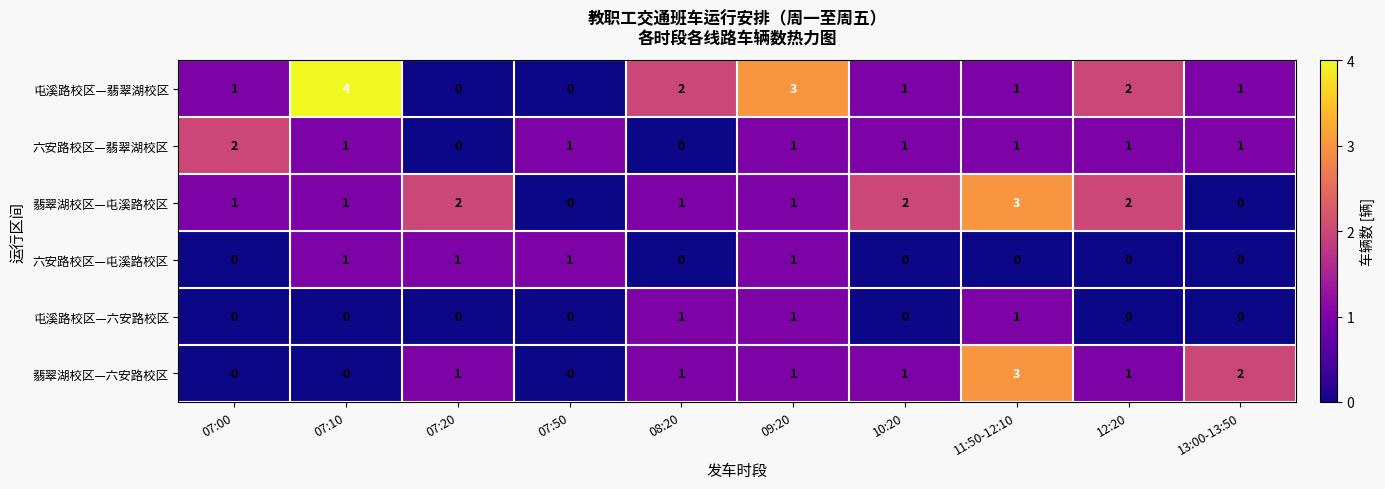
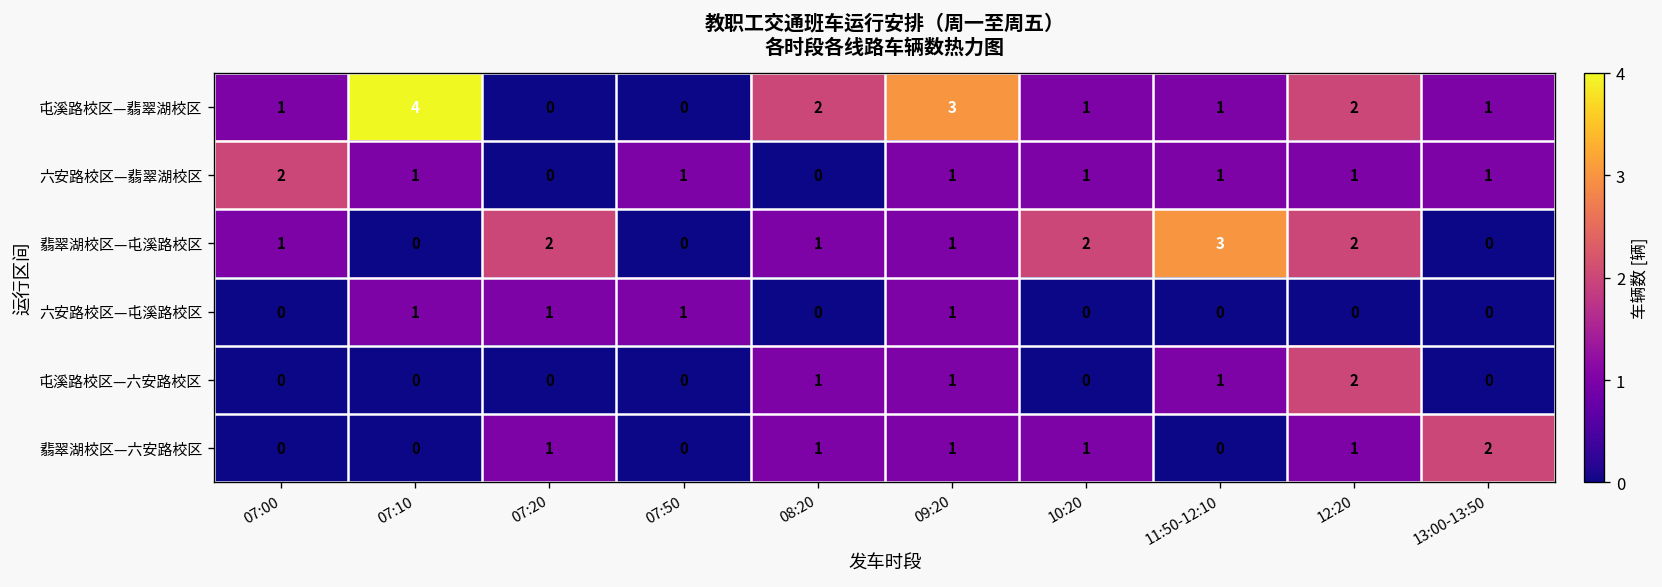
翡翠湖校区—屯溪路校区, 07:10: 1 -> 0
屯溪路校区—六安路校区, 12:20: 0 -> 2
翡翠湖校区—六安路校区, 11:50-12:10: 3 -> 0
